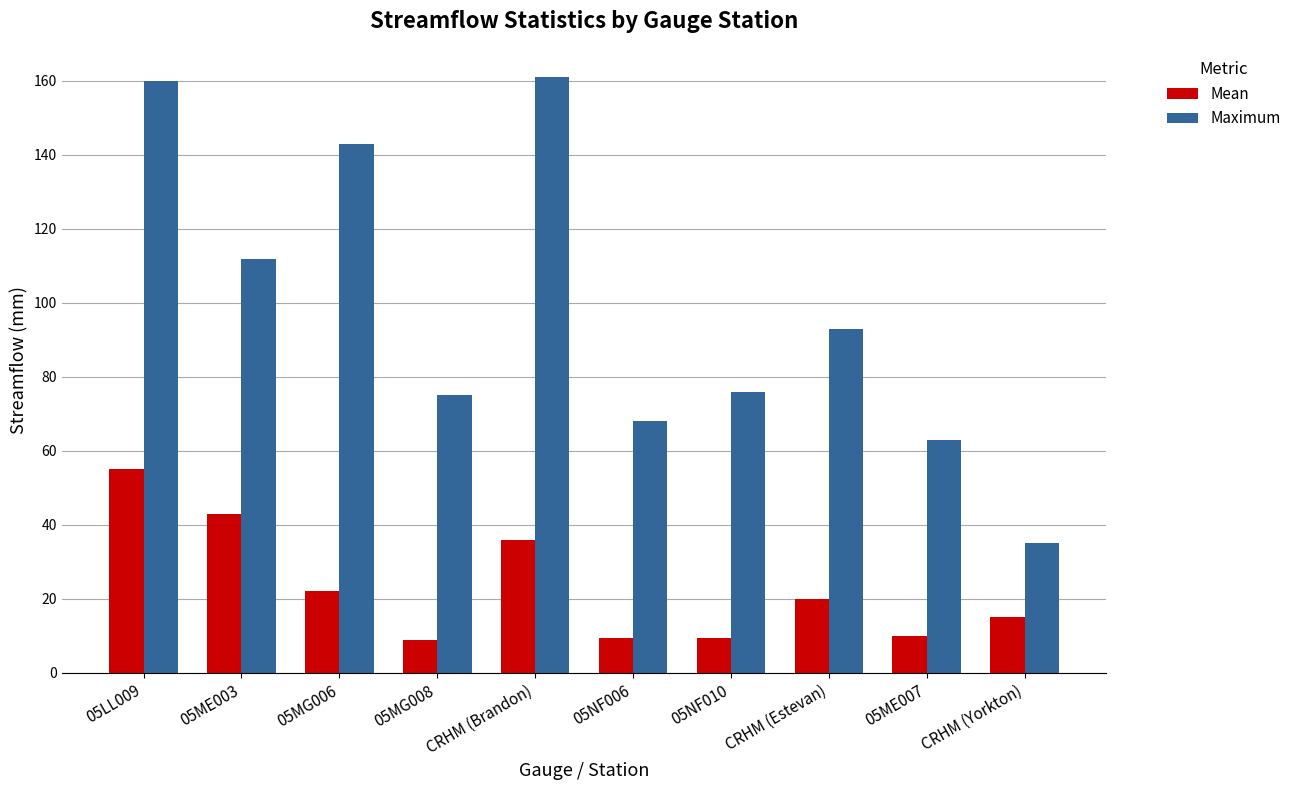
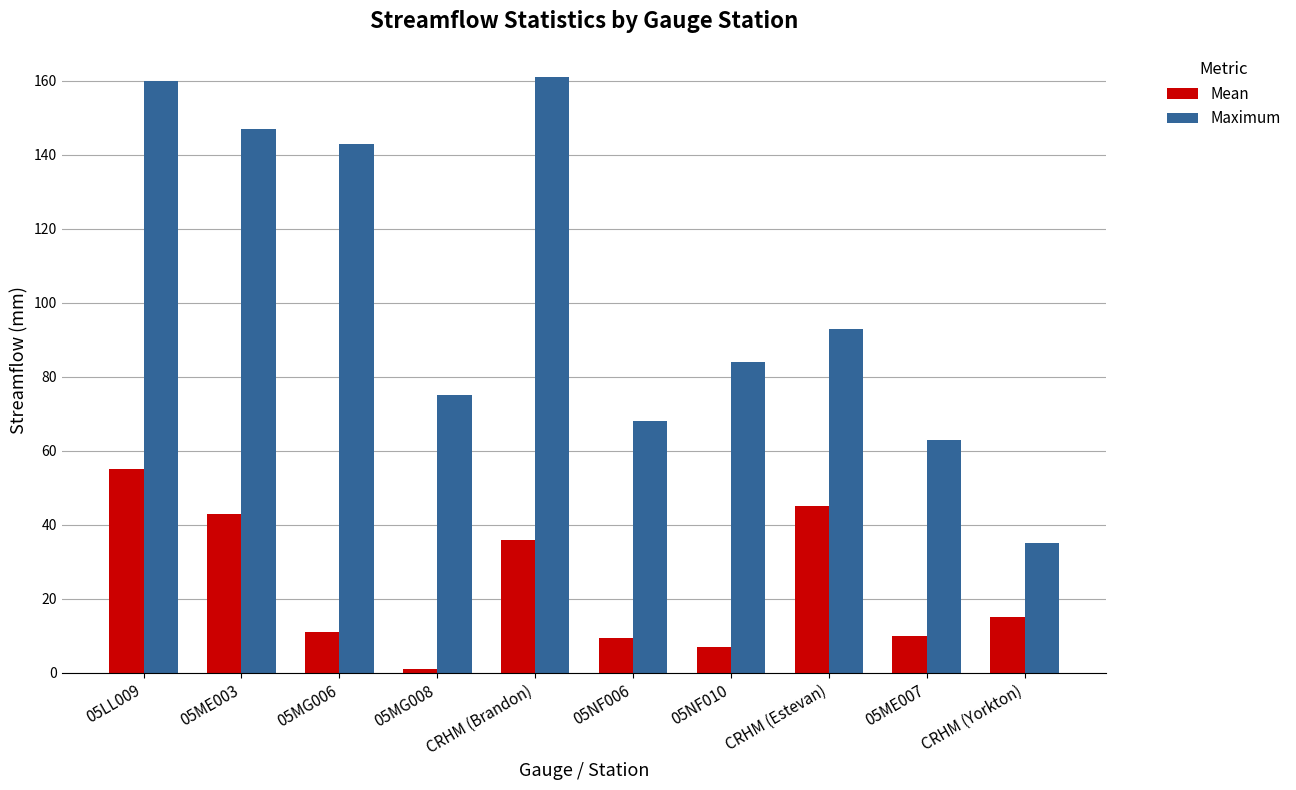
Maximum, 05ME003: 112 -> 147
Mean, 05MG006: 22 -> 11
Mean, 05MG008: 9 -> 1
Mean, 05NF010: 9 -> 7
Maximum, 05NF010: 76 -> 84
Mean, CRHM (Estevan): 20 -> 45
